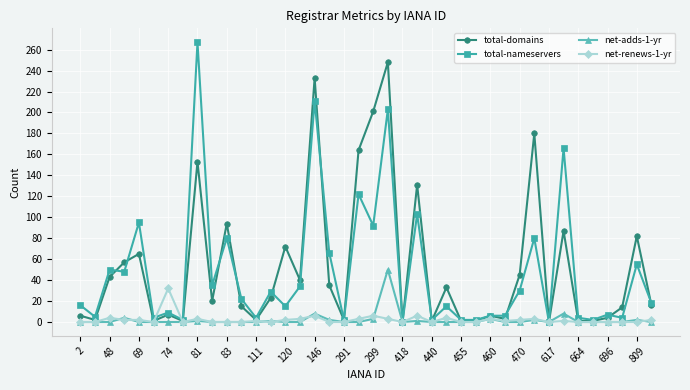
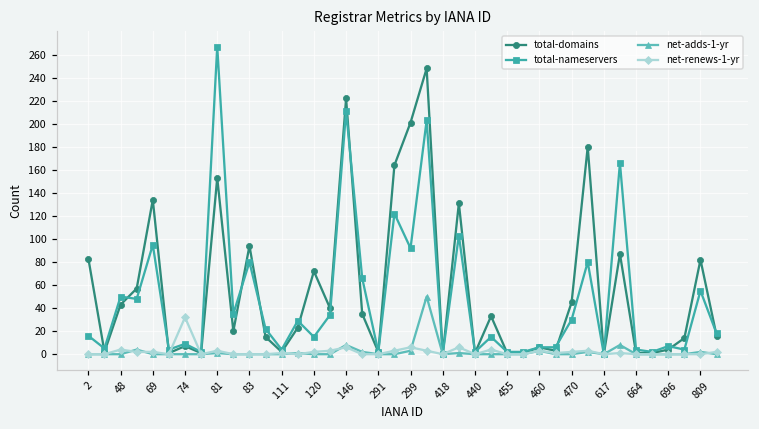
total-domains, 2: 6 -> 83
total-domains, 69: 65 -> 134
total-domains, 146: 233 -> 222
